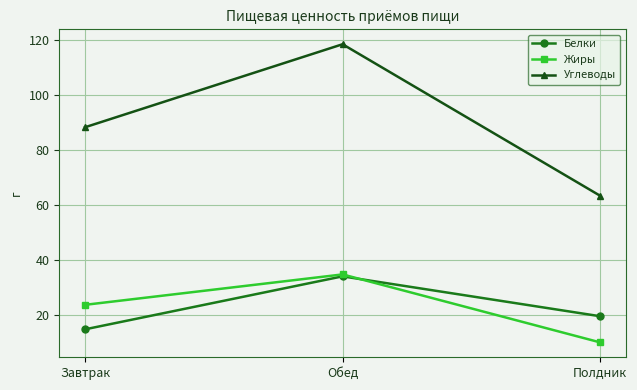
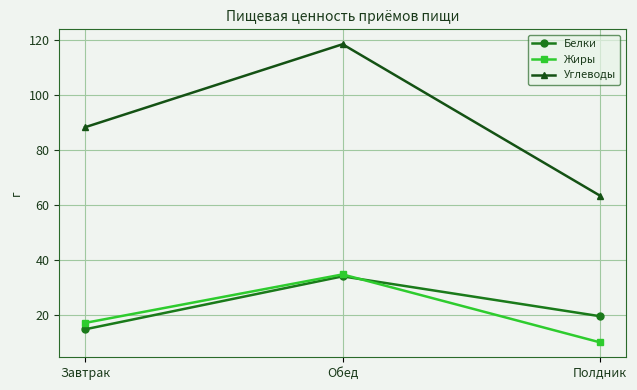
Жиры, Завтрак: 24 -> 17
